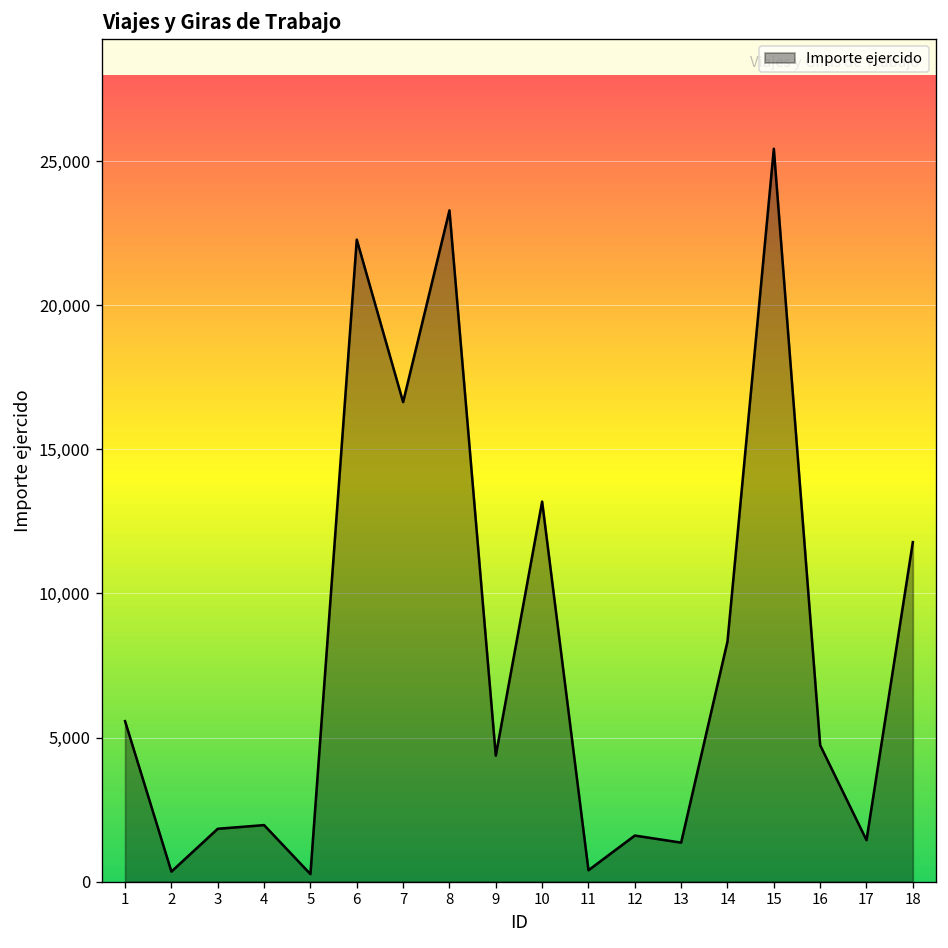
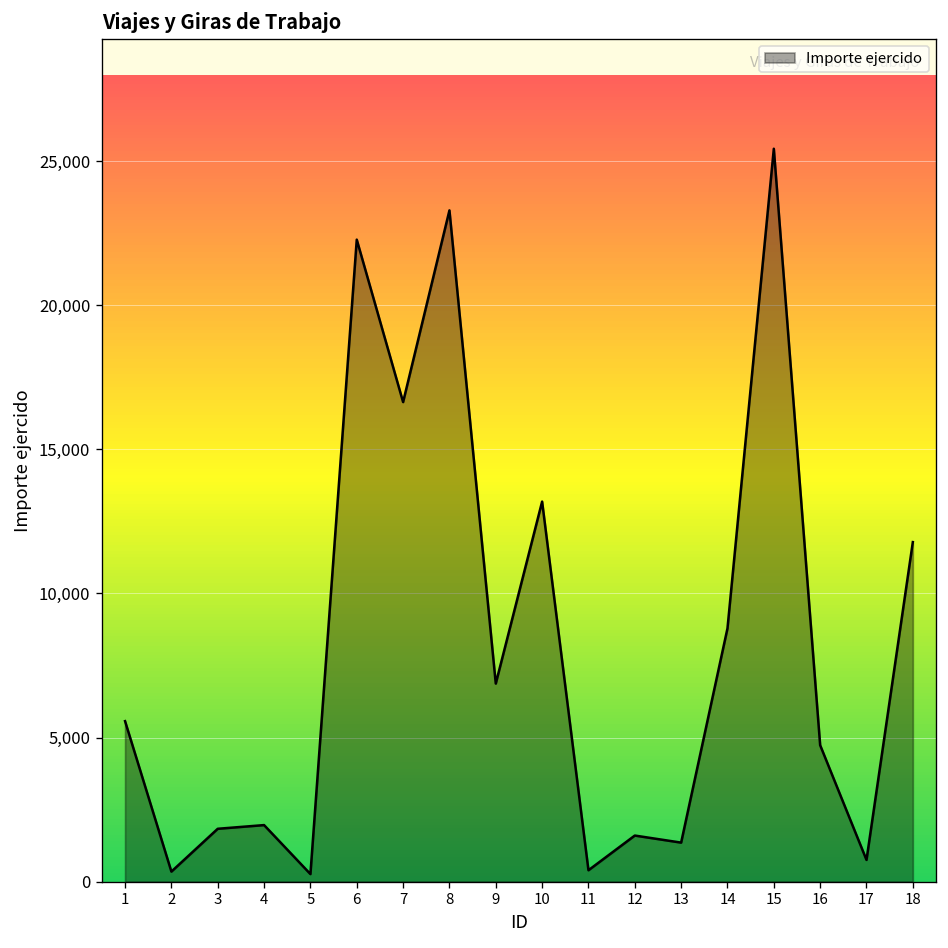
9: 4,400 -> 6,900
14: 8,300 -> 8,800
17: 1,400 -> 800
